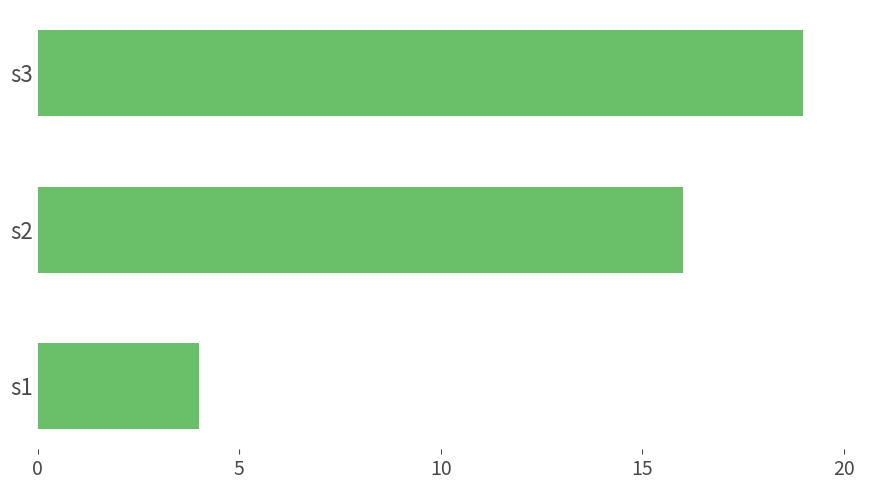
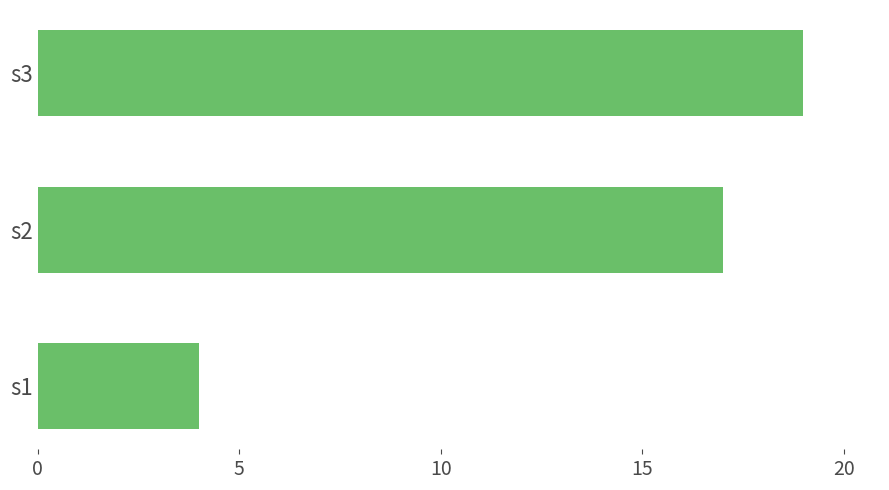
s2: 16 -> 17
